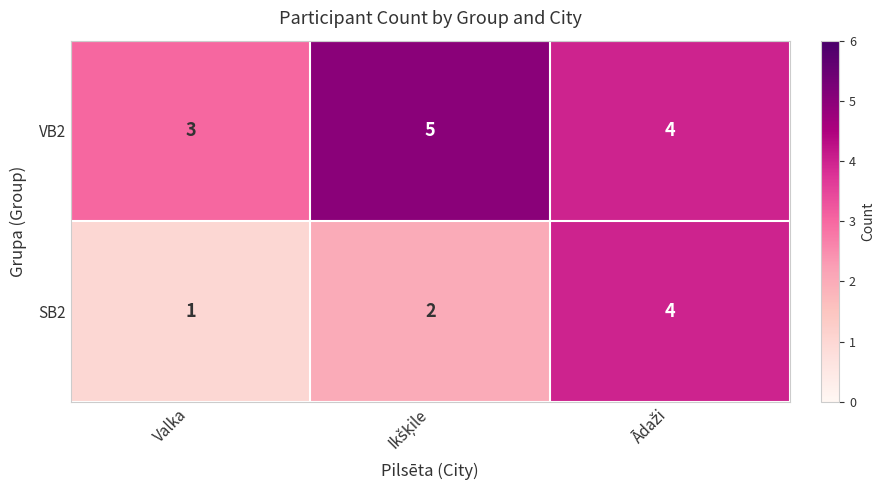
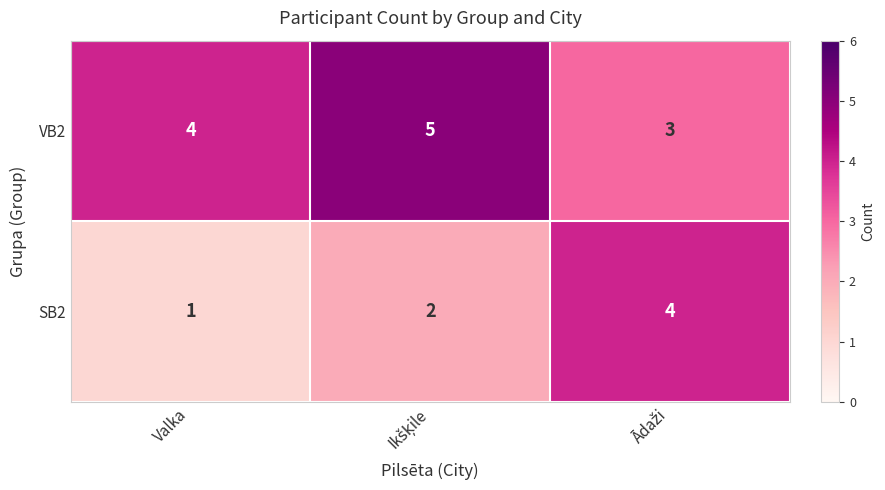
VB2, Valka: 3 -> 4
VB2, Ādaži: 4 -> 3
